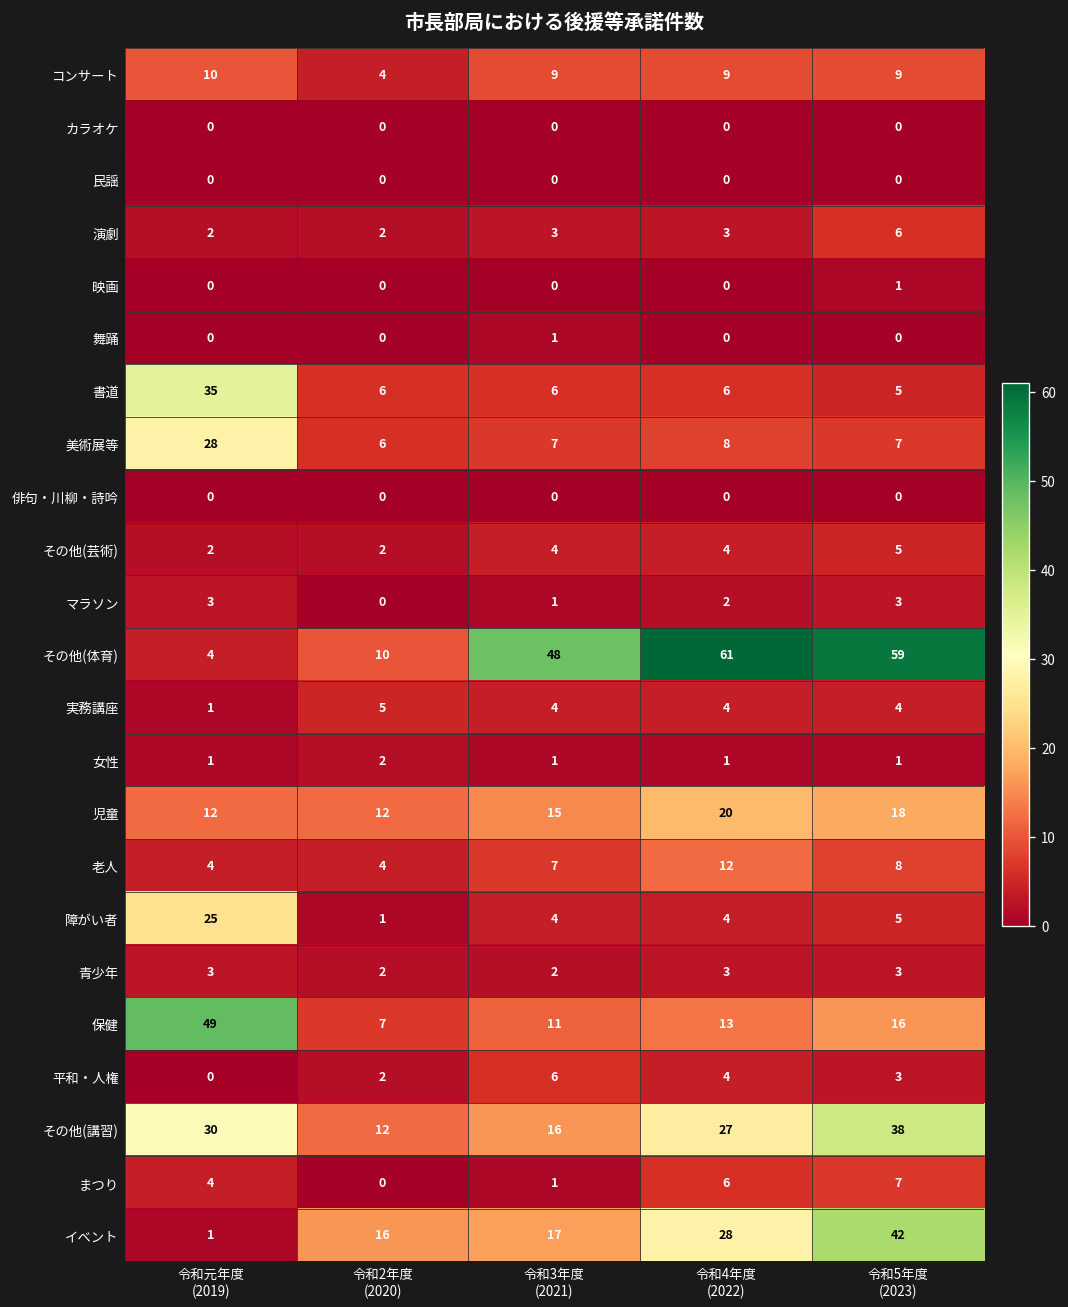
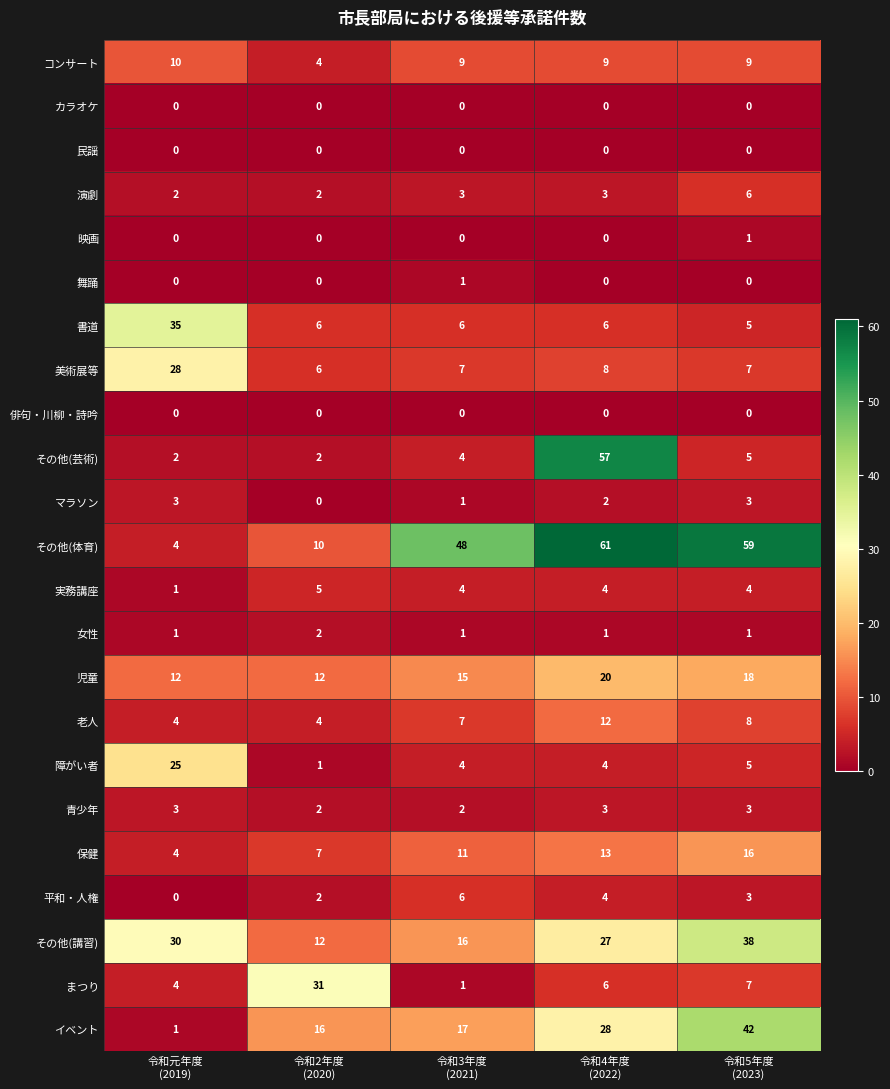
その他(芸術), 令和4年度 (2022): 4 -> 57
保健, 令和元年度 (2019): 49 -> 4
まつり, 令和2年度 (2020): 0 -> 31
